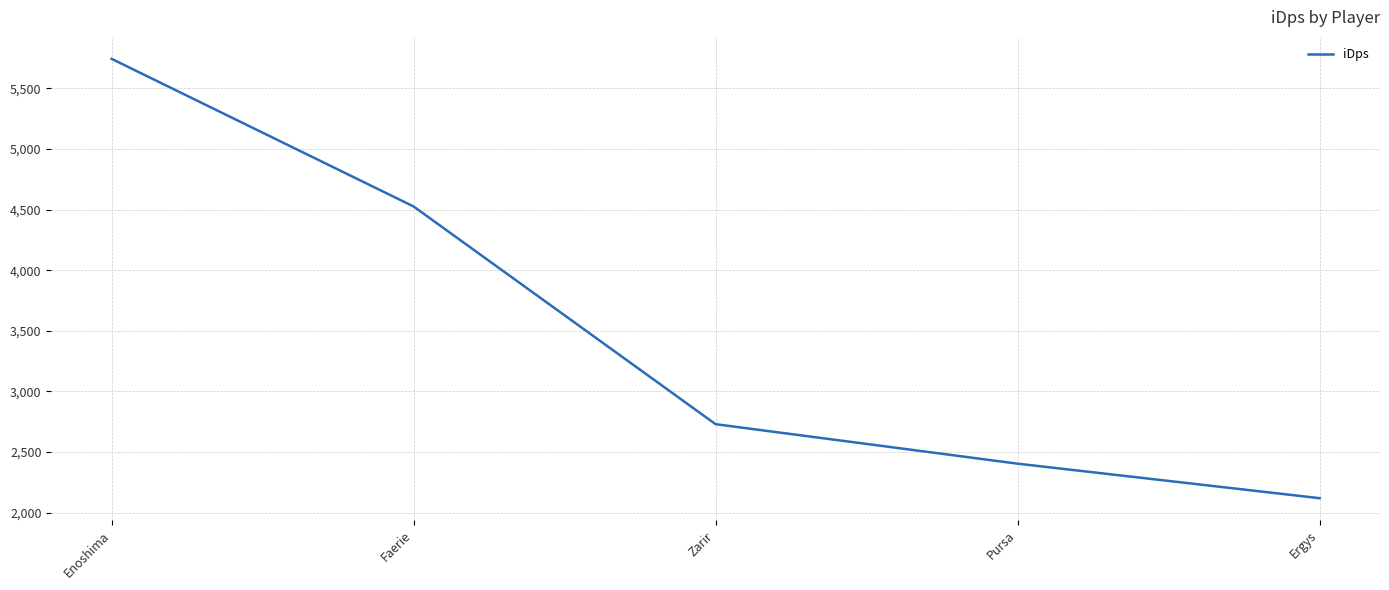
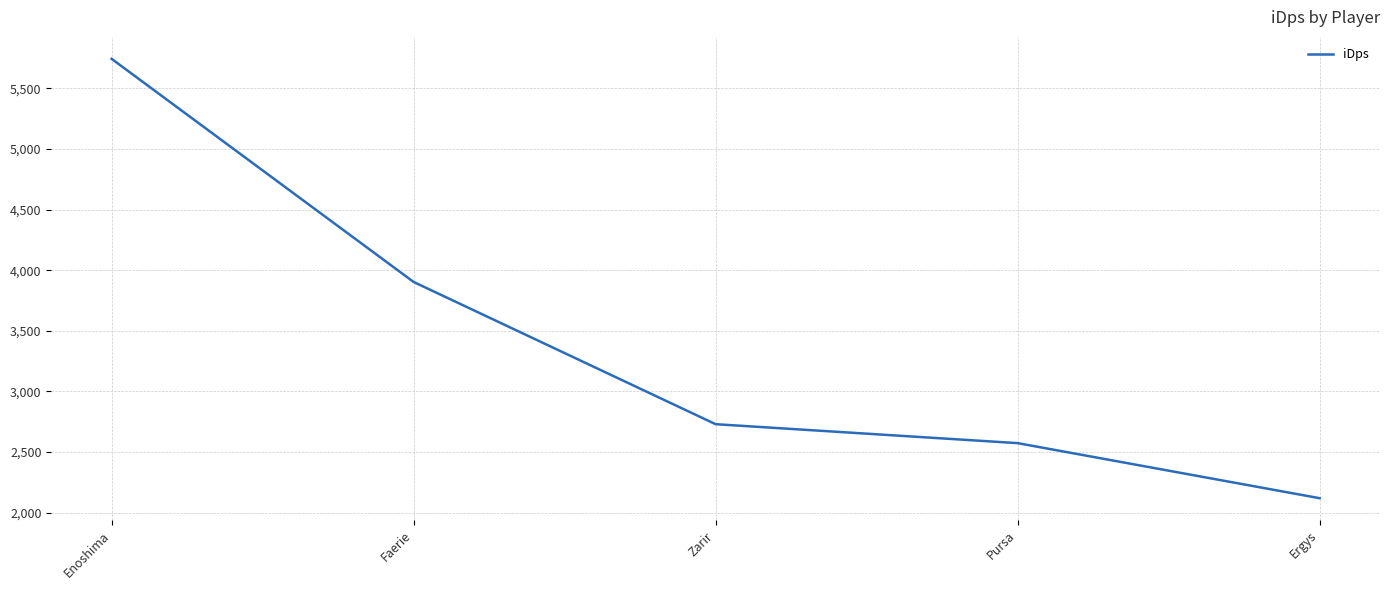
Faerie: 4,530 -> 3,900
Pursa: 2,400 -> 2,570
